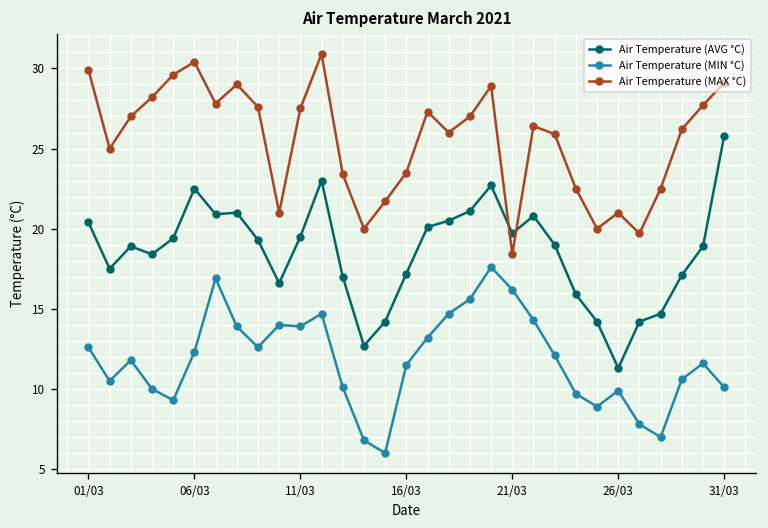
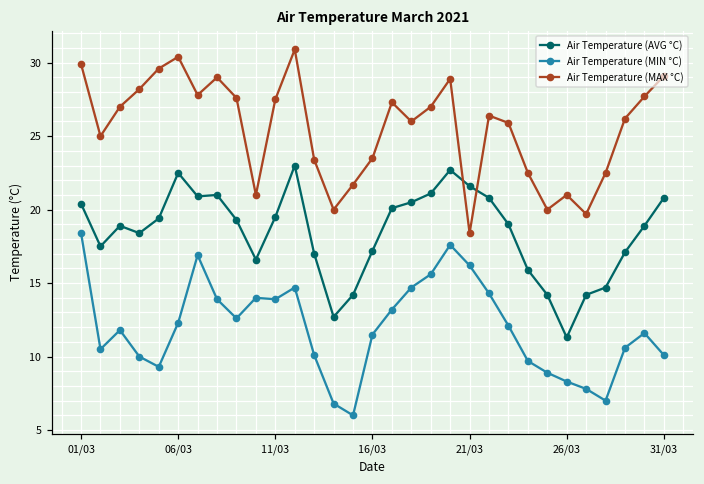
Air Temperature (MIN °C), 01/03: 12.6 -> 18.4
Air Temperature (AVG °C), 21/03: 19.7 -> 21.6
Air Temperature (MIN °C), 26/03: 9.9 -> 8.3
Air Temperature (AVG °C), 31/03: 25.8 -> 20.8
